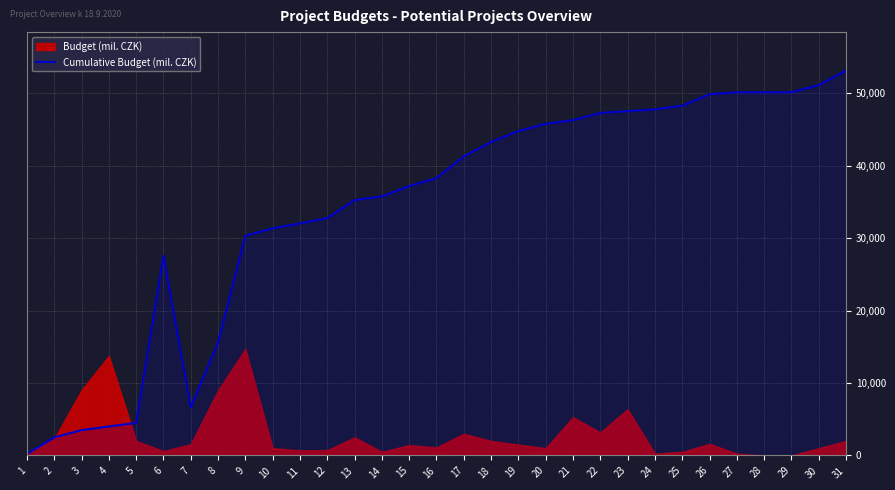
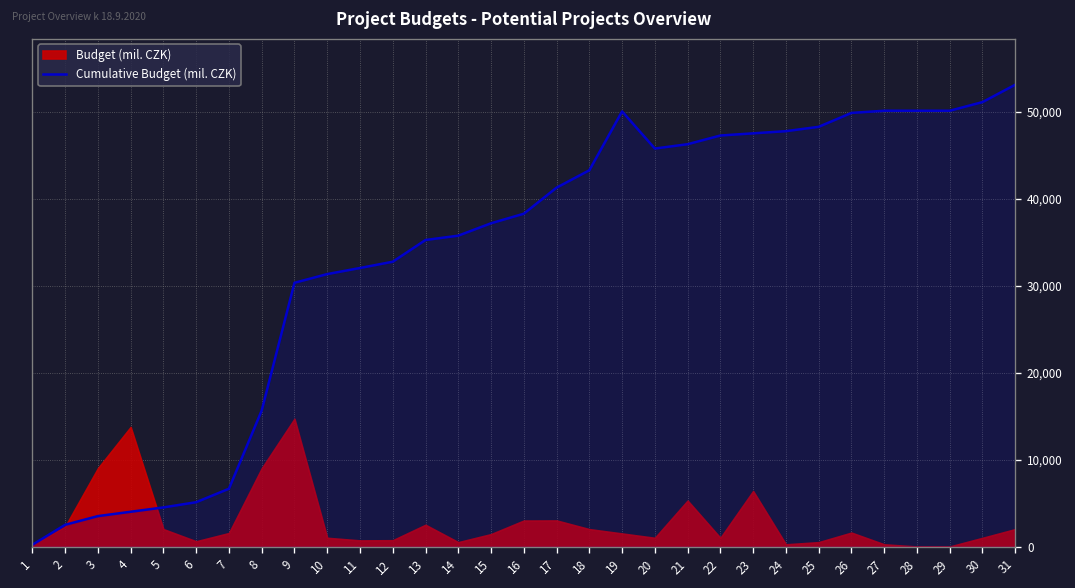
Cumulative Budget (mil. CZK), 6: 28,000 -> 5,000
Budget (mil. CZK), 16: 1,000 -> 3,000
Cumulative Budget (mil. CZK), 19: 45,000 -> 50,000
Budget (mil. CZK), 22: 3,000 -> 1,000
